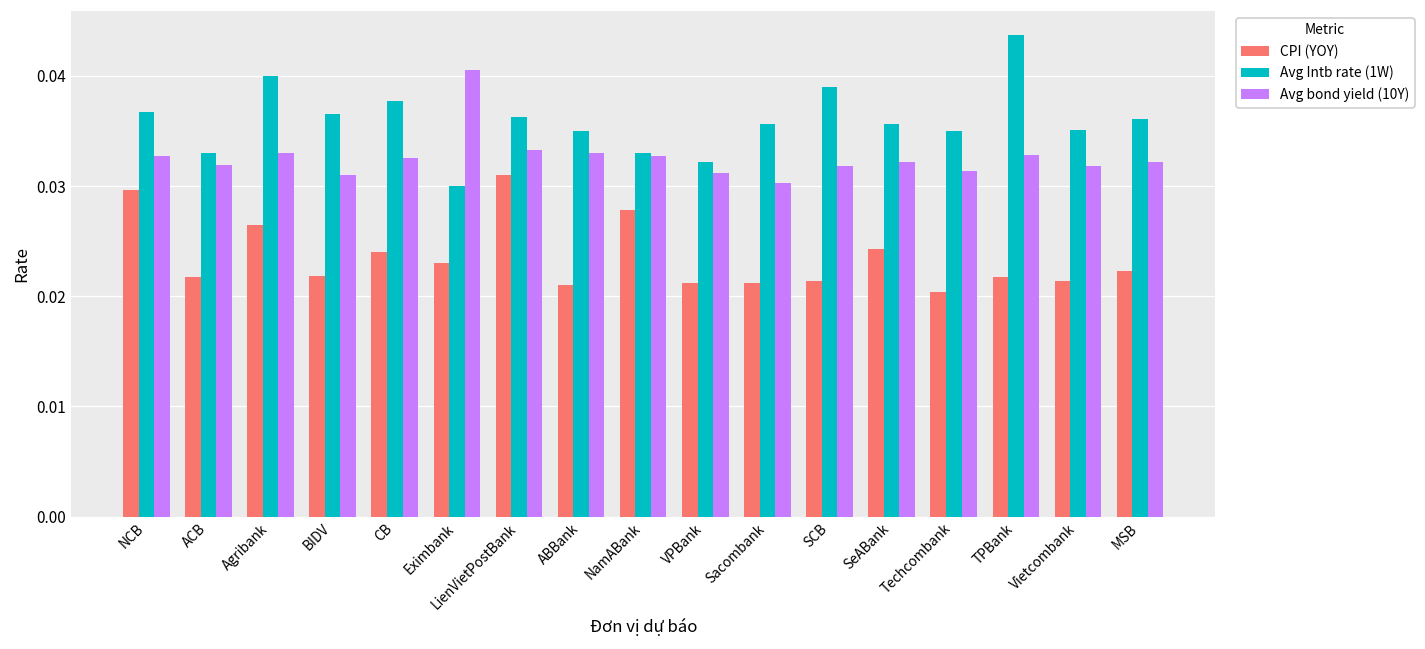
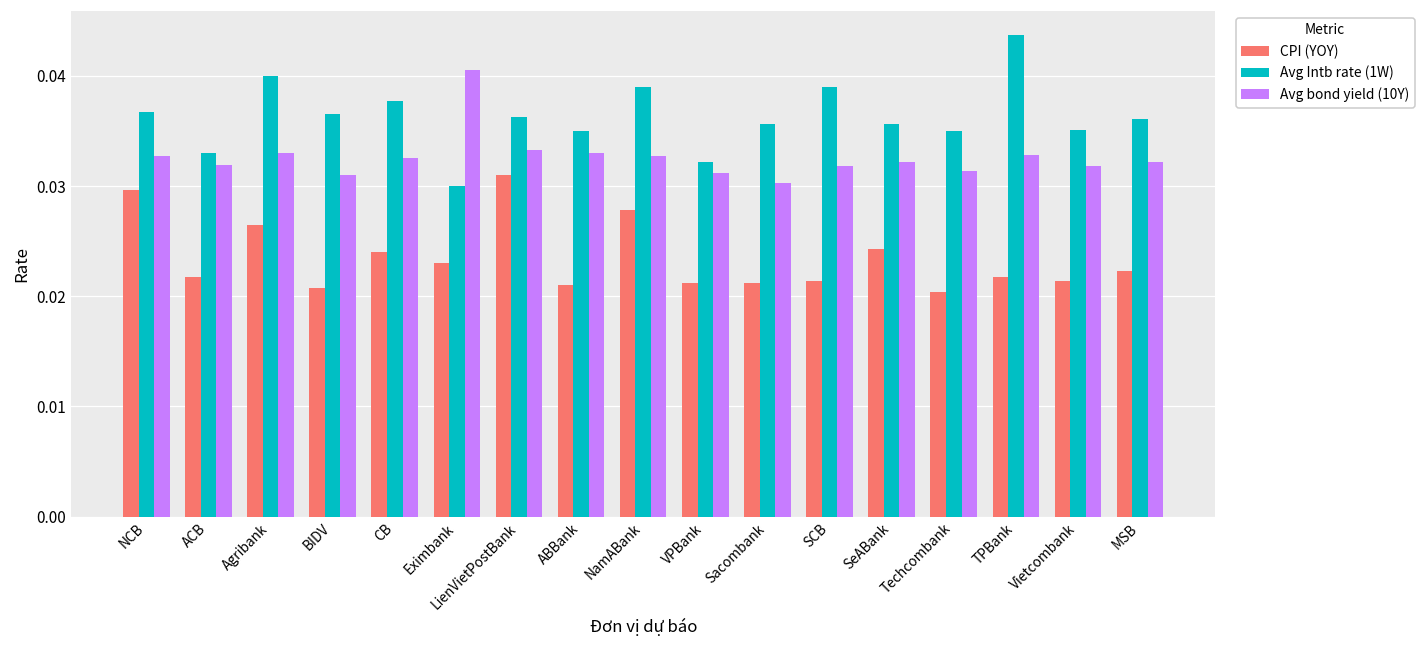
CPI (YOY), BIDV: 0.0218 -> 0.0207
Avg Intb rate (1W), NamABank: 0.033 -> 0.039
